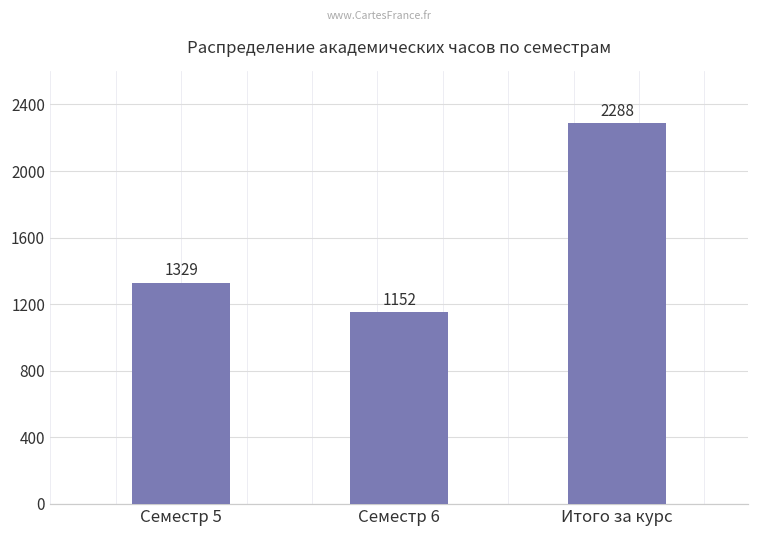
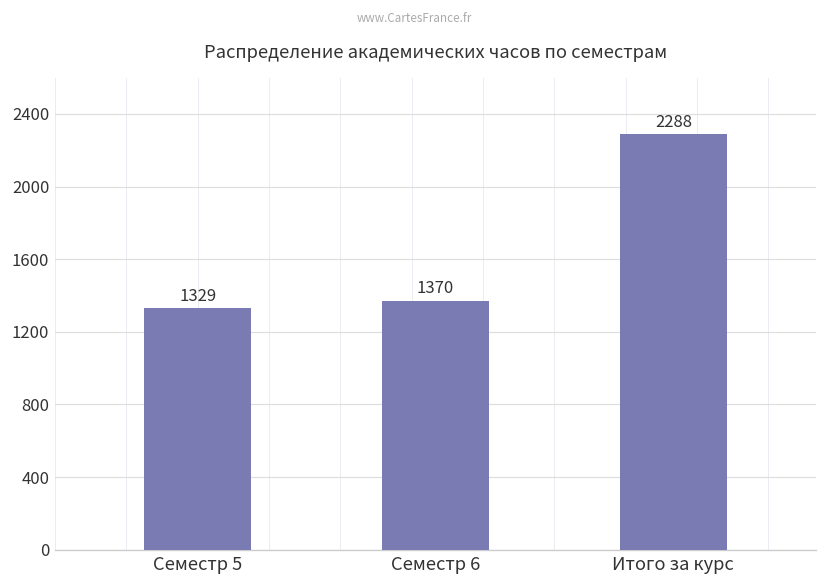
Семестр 6: 1152 -> 1370
